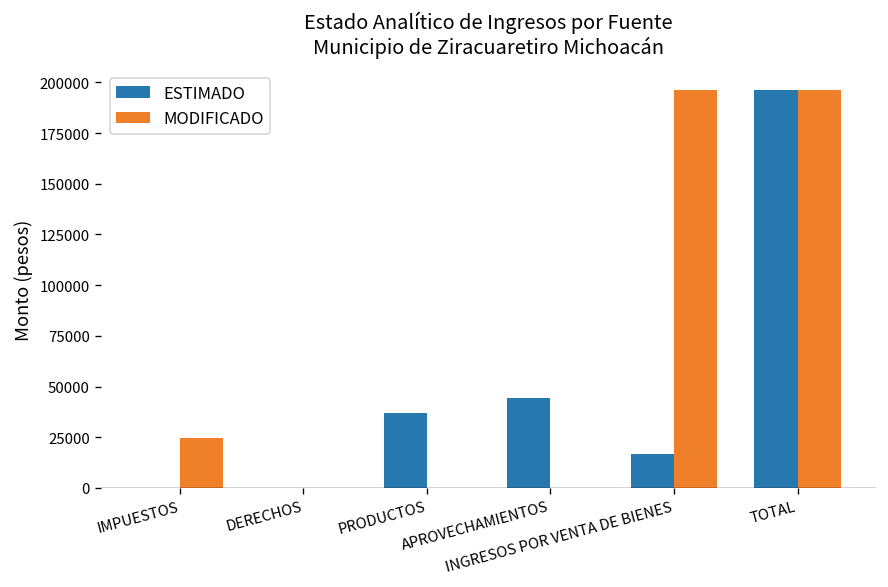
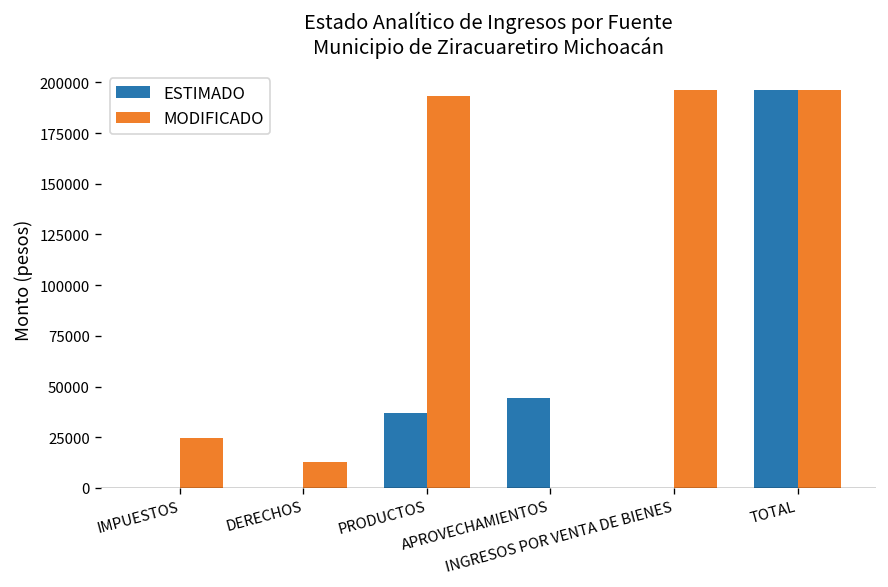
MODIFICADO, DERECHOS: 0 -> 13000
MODIFICADO, PRODUCTOS: 0 -> 193000
ESTIMADO, INGRESOS POR VENTA DE BIENES: 17000 -> 0
